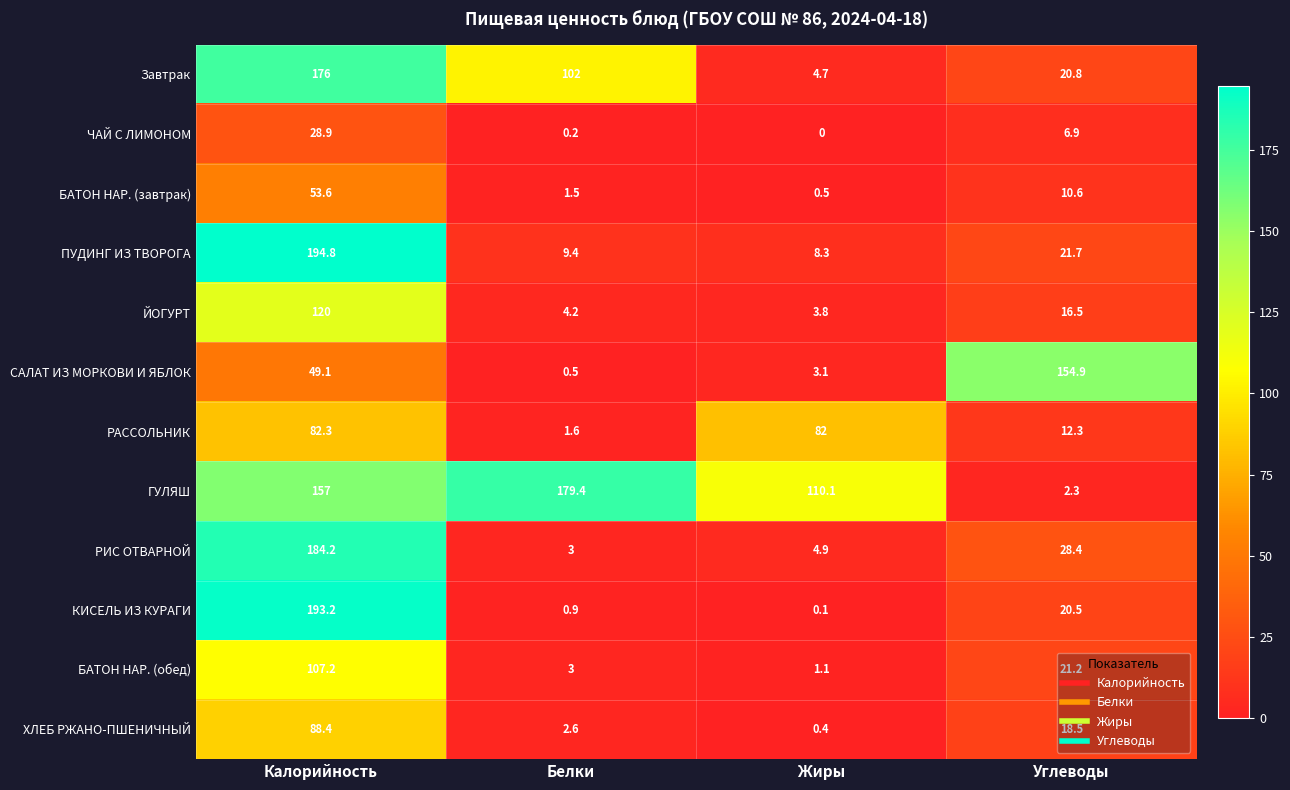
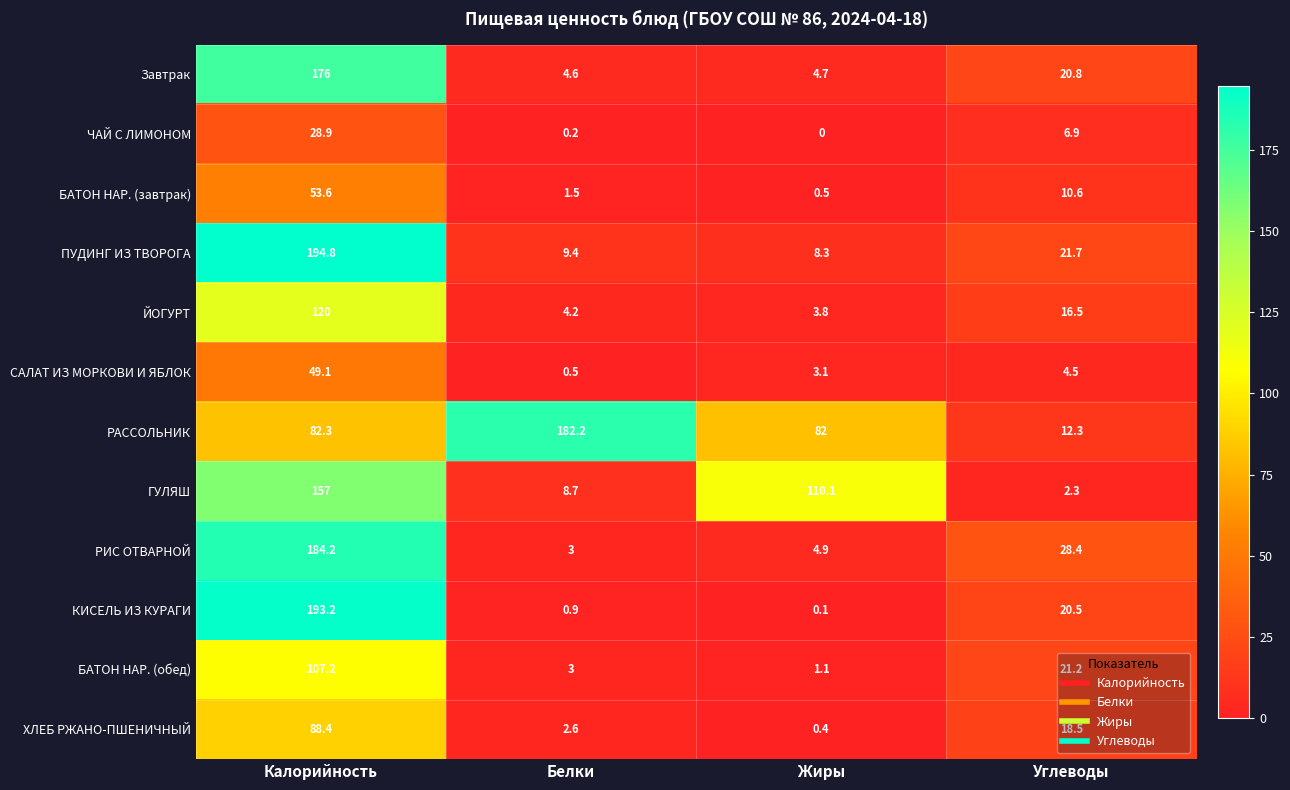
Завтрак, Белки: 102 -> 4.6
САЛАТ ИЗ МОРКОВИ И ЯБЛОК, Углеводы: 154.9 -> 4.5
РАССОЛЬНИК, Белки: 1.6 -> 182.2
ГУЛЯШ, Белки: 179.4 -> 8.7
